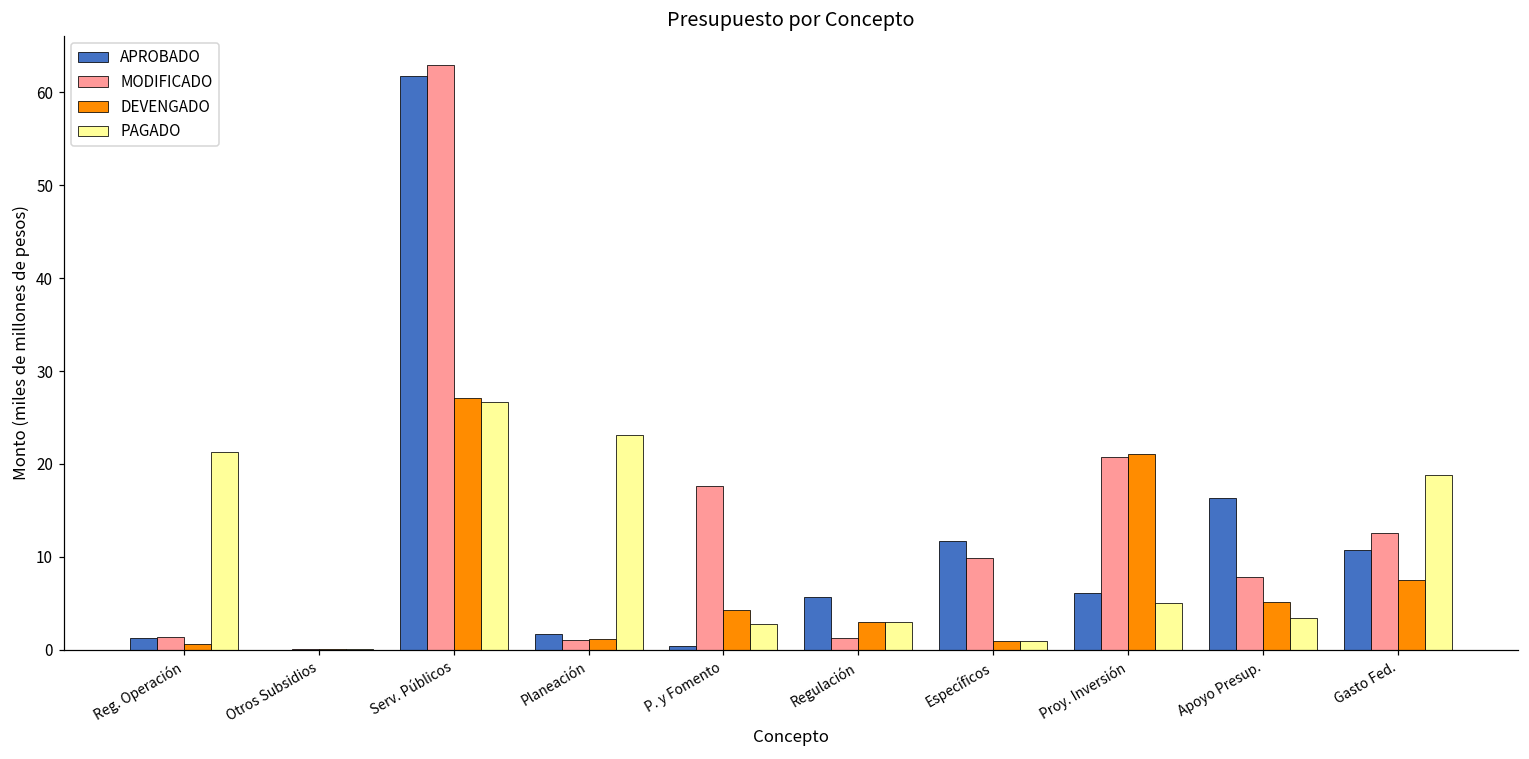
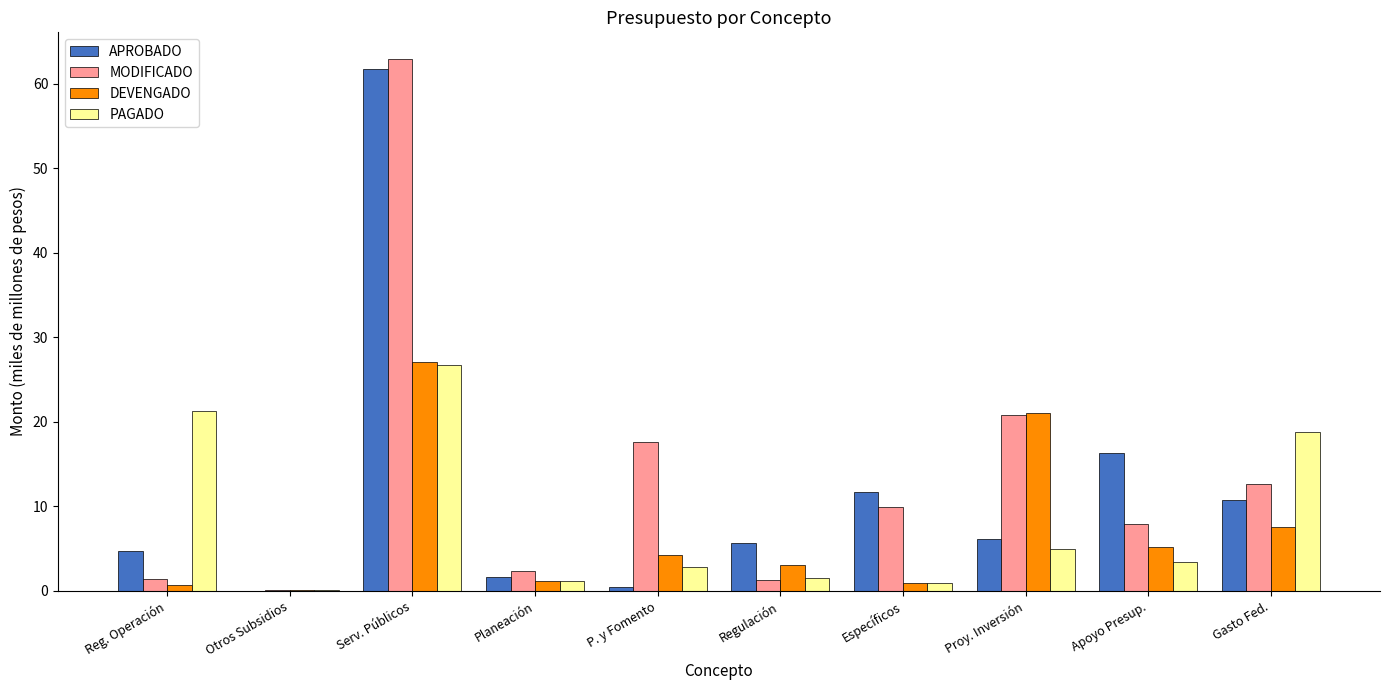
APROBADO, Reg. Operación: 1 -> 5
MODIFICADO, Planeación: 1 -> 2
PAGADO, Planeación: 23 -> 1
PAGADO, Regulación: 3 -> 1
